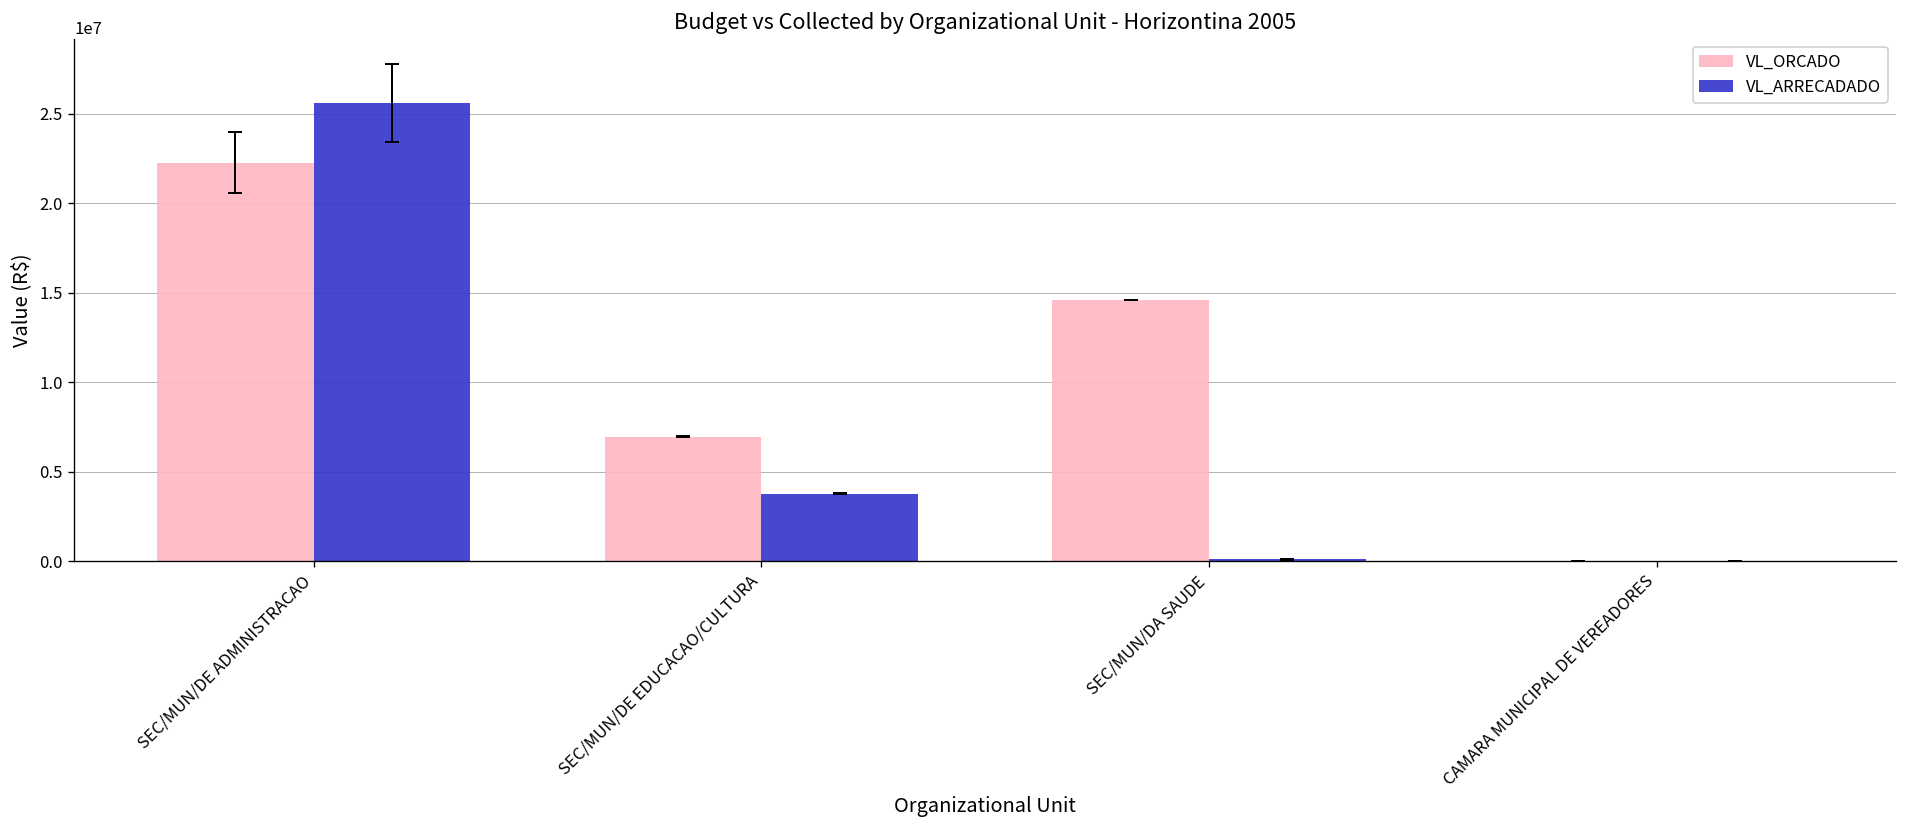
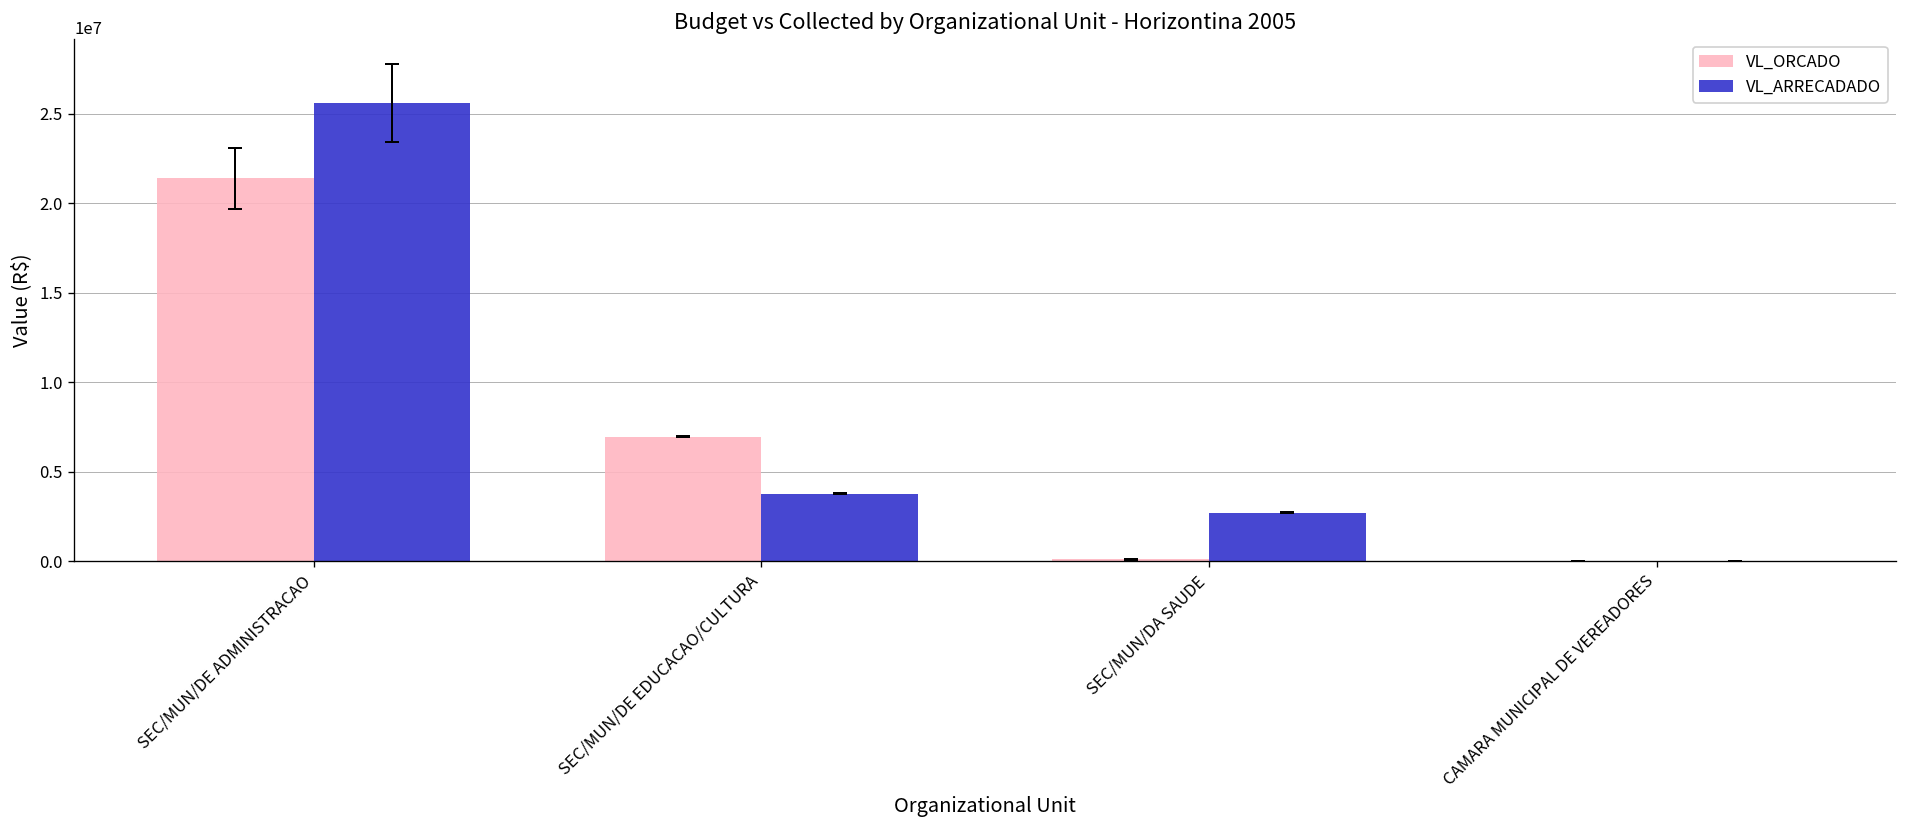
VL_ORCADO, SEC/MUN/DE ADMINISTRACAO: 22300000 -> 21400000
VL_ORCADO, SEC/MUN/DA SAUDE: 14600000 -> 100000
VL_ARRECADADO, SEC/MUN/DA SAUDE: 100000 -> 2700000
